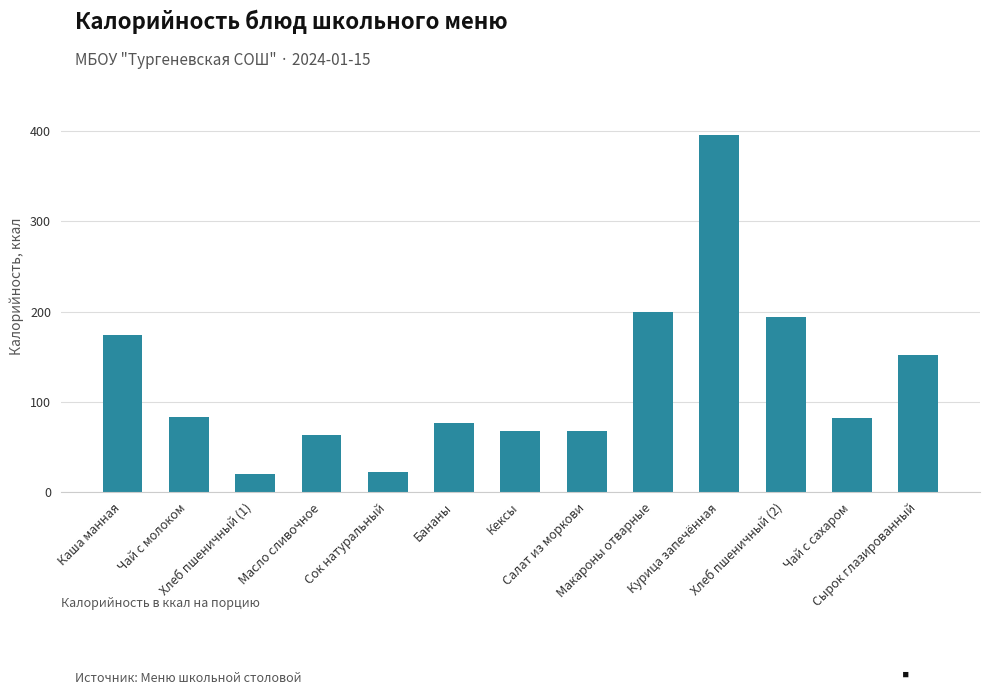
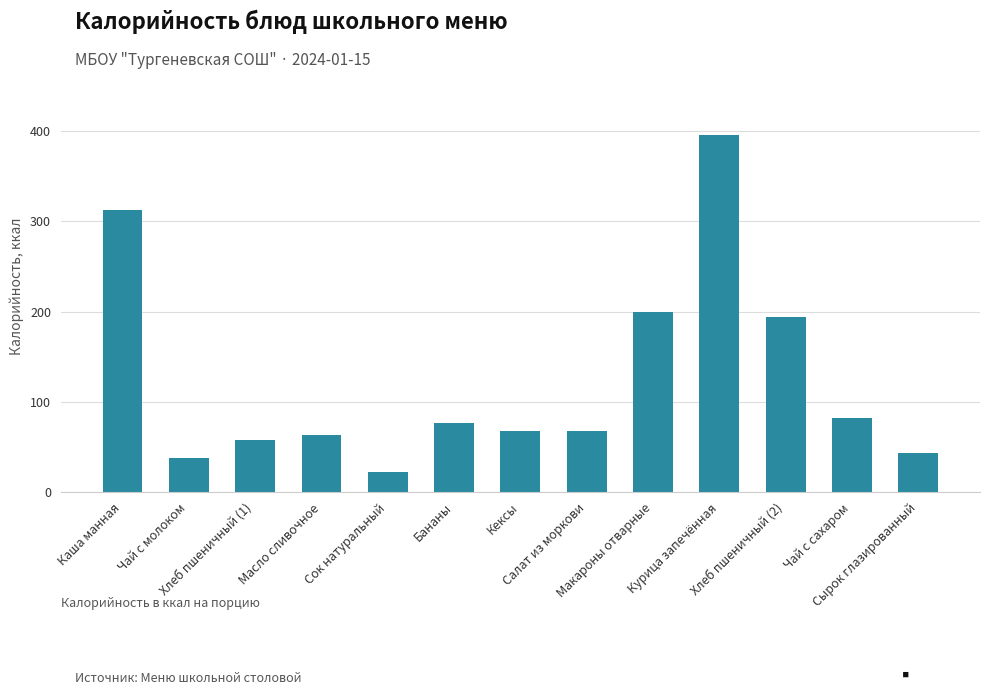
Каша манная: 170 -> 310
Чай с молоком: 80 -> 40
Хлеб пшеничный (1): 20 -> 60
Сырок глазированный: 150 -> 40
